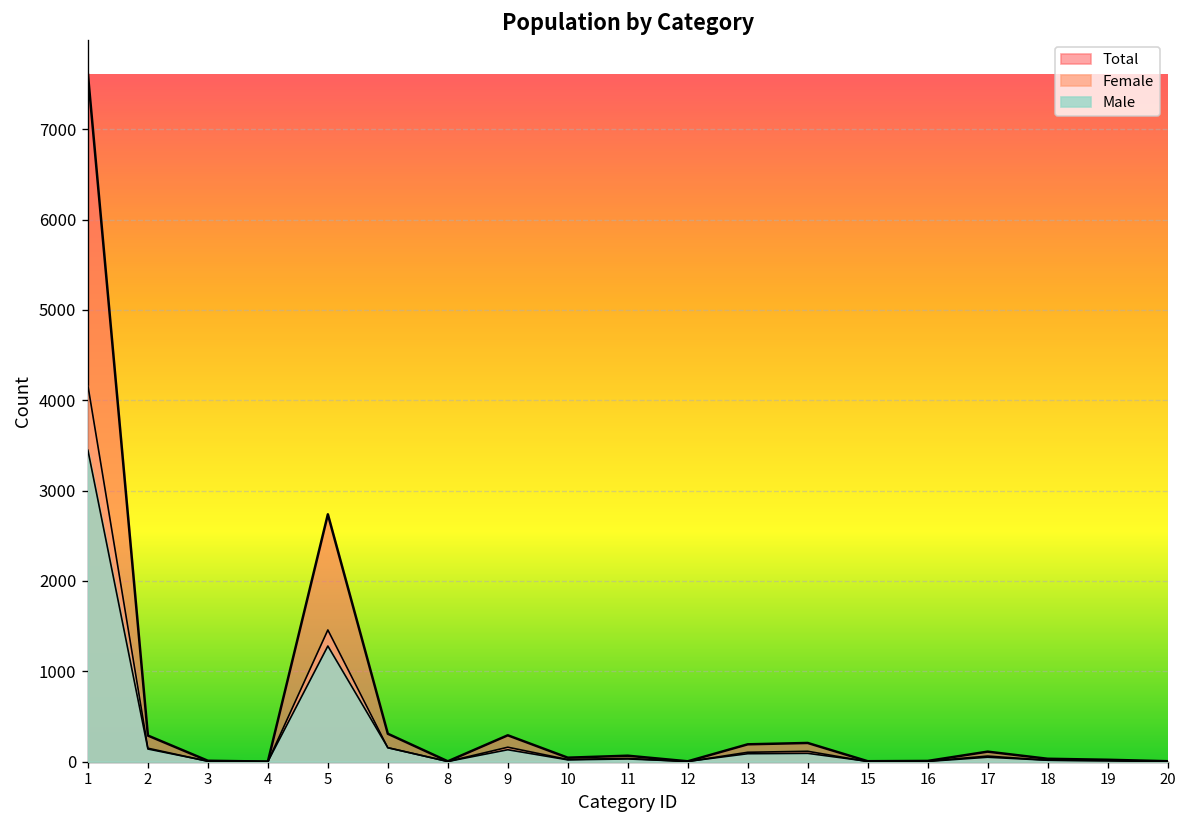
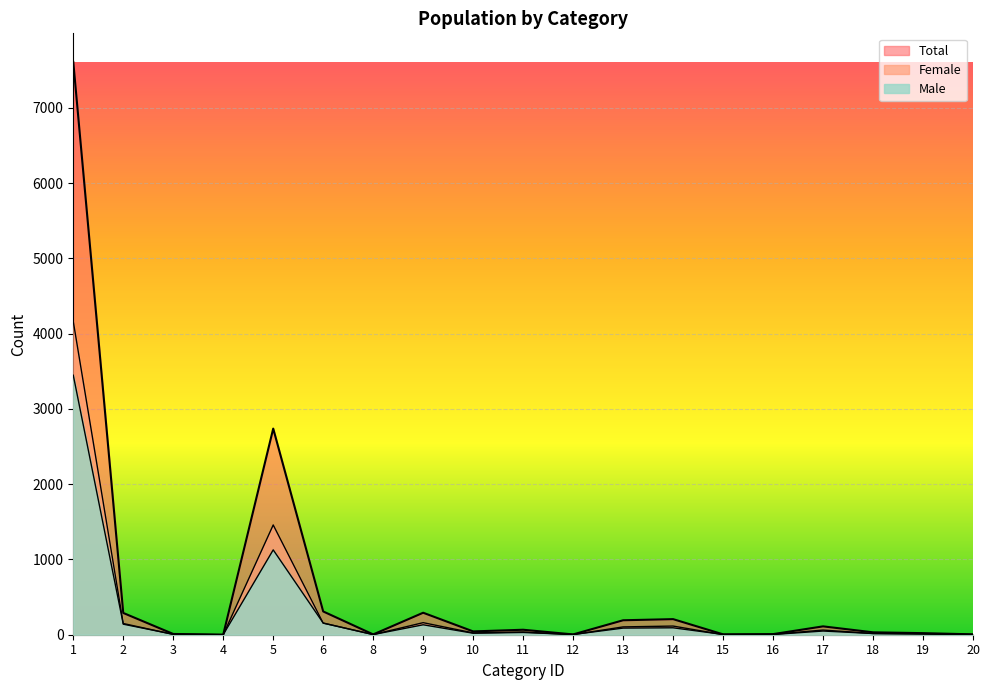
Male, 5: 1300 -> 1100
